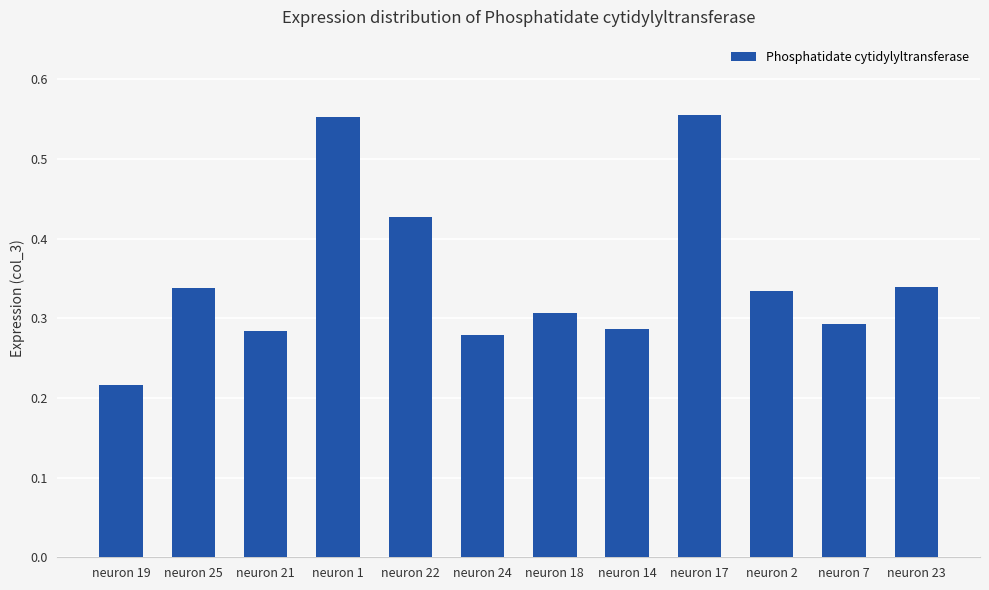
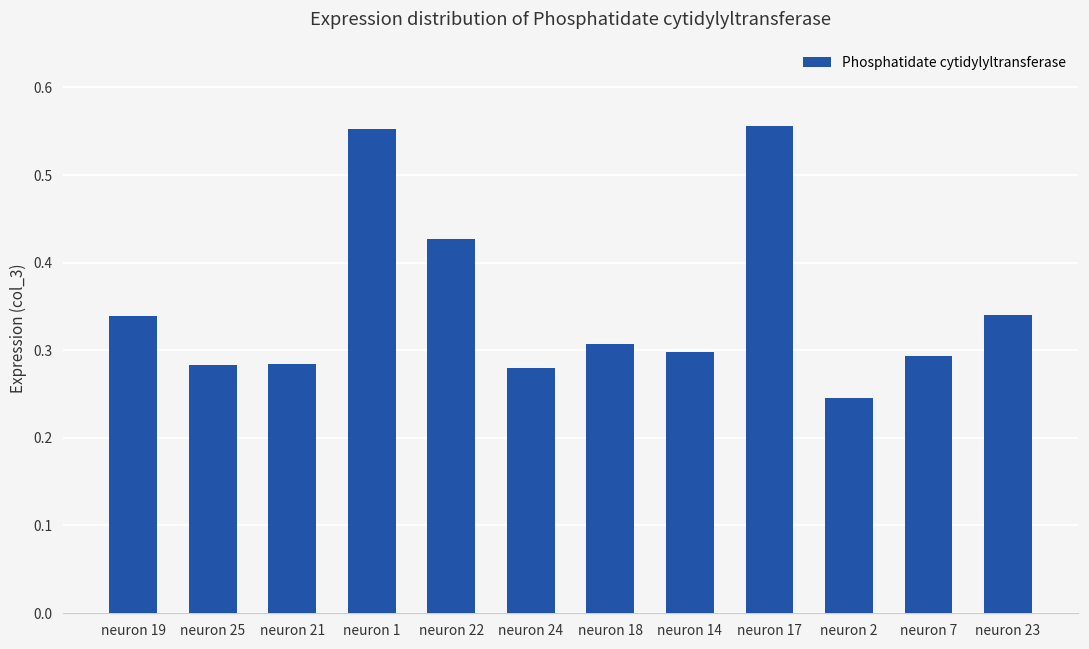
neuron 19: 0.22 -> 0.34
neuron 25: 0.34 -> 0.28
neuron 14: 0.29 -> 0.30
neuron 2: 0.33 -> 0.25
